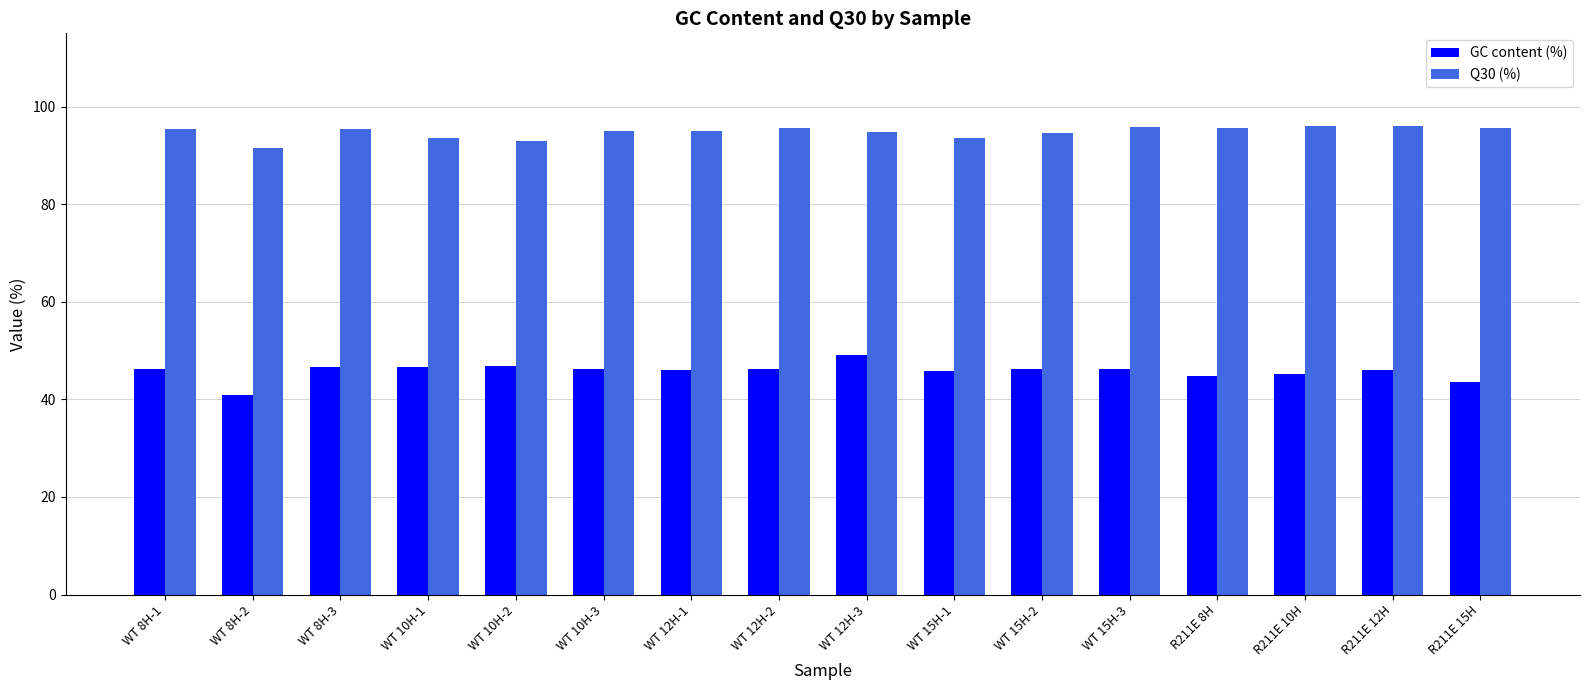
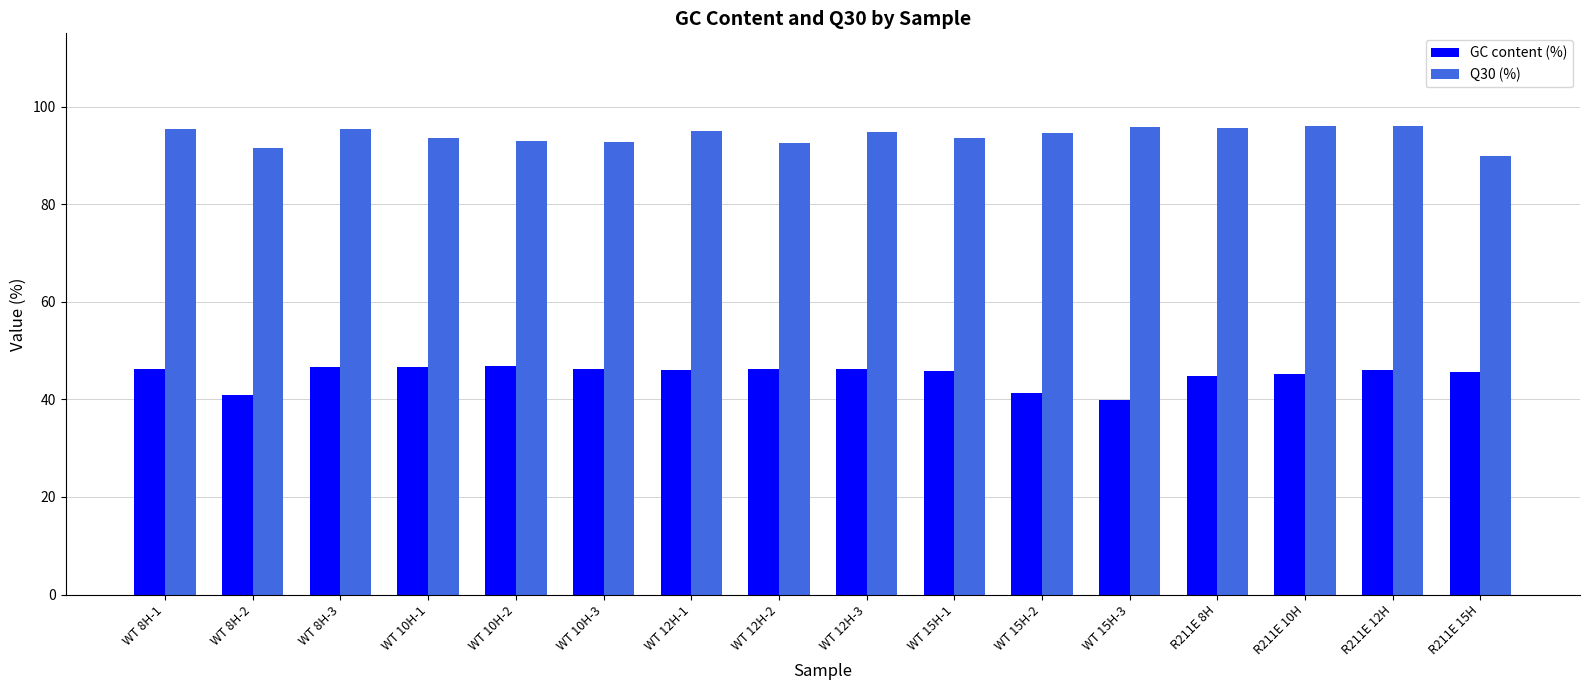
Q30 (%), WT 10H-3: 95 -> 93
Q30 (%), WT 12H-2: 96 -> 92
GC content (%), WT 12H-3: 49 -> 46
GC content (%), WT 15H-2: 46 -> 41
GC content (%), WT 15H-3: 46 -> 40
GC content (%), R211E 15H: 43 -> 46
Q30 (%), R211E 15H: 96 -> 90
